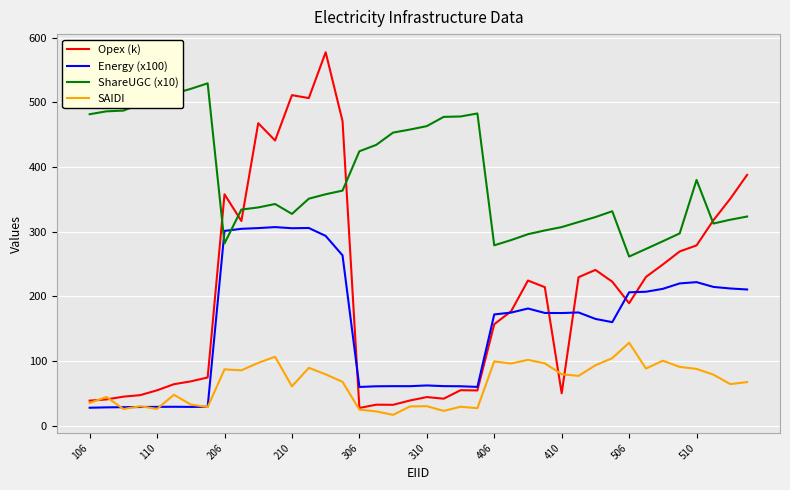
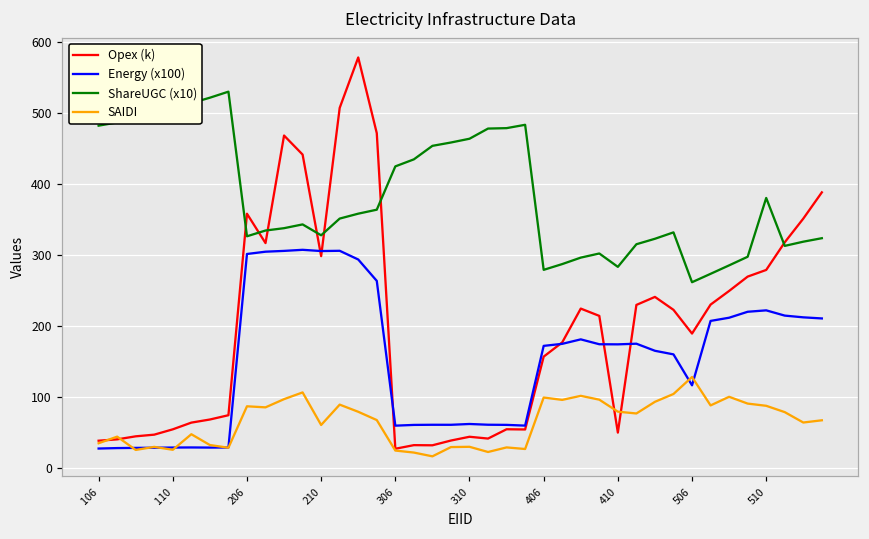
ShareUGC (x10), 206: 280 -> 330
Opex (k), 210: 510 -> 300
ShareUGC (x10), 410: 310 -> 280
Energy (x100), 506: 210 -> 120
